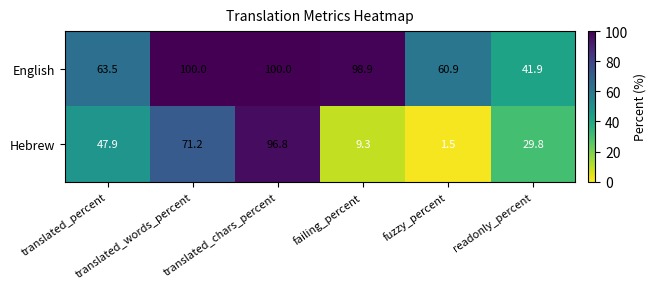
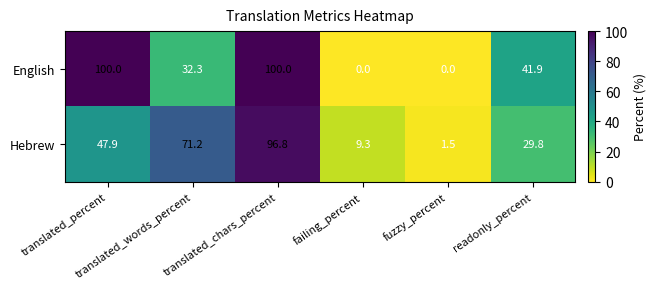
English, translated_percent: 63.5 -> 100.0
English, translated_words_percent: 100.0 -> 32.3
English, failing_percent: 98.9 -> 0.0
English, fuzzy_percent: 60.9 -> 0.0
